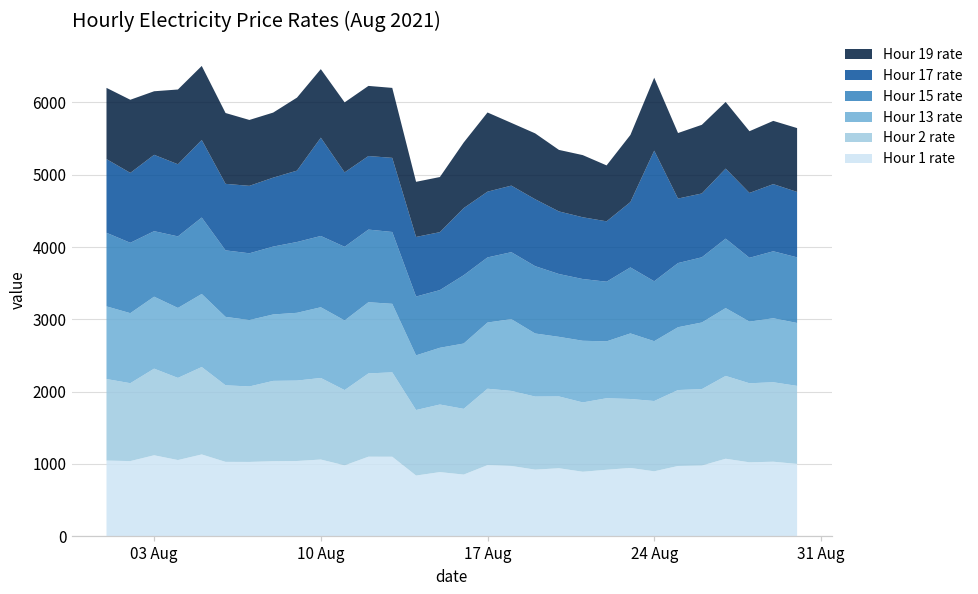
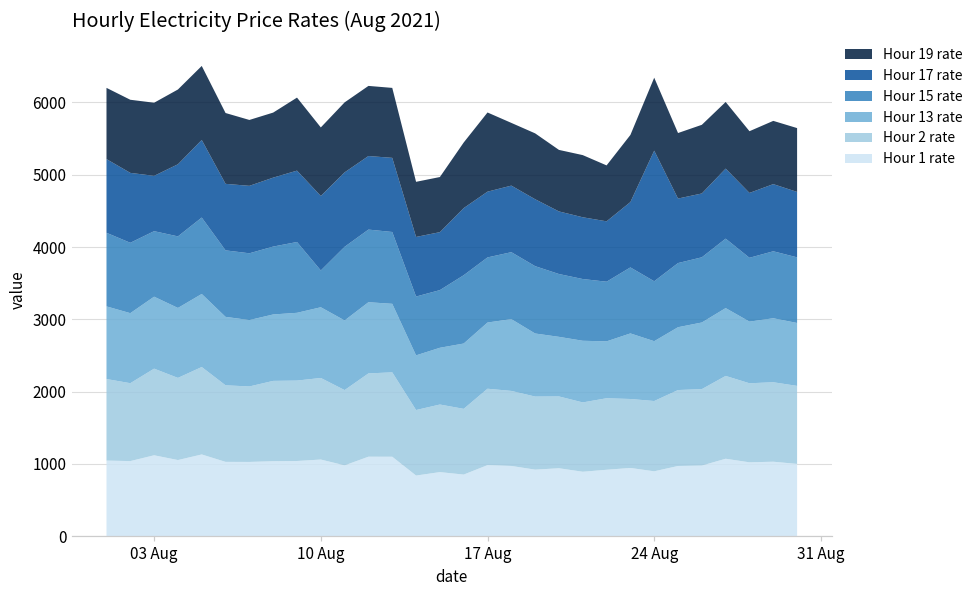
Hour 17 rate, 03 Aug: 1100 -> 800
Hour 19 rate, 03 Aug: 900 -> 1000
Hour 15 rate, 10 Aug: 1000 -> 500
Hour 17 rate, 10 Aug: 1400 -> 1000
